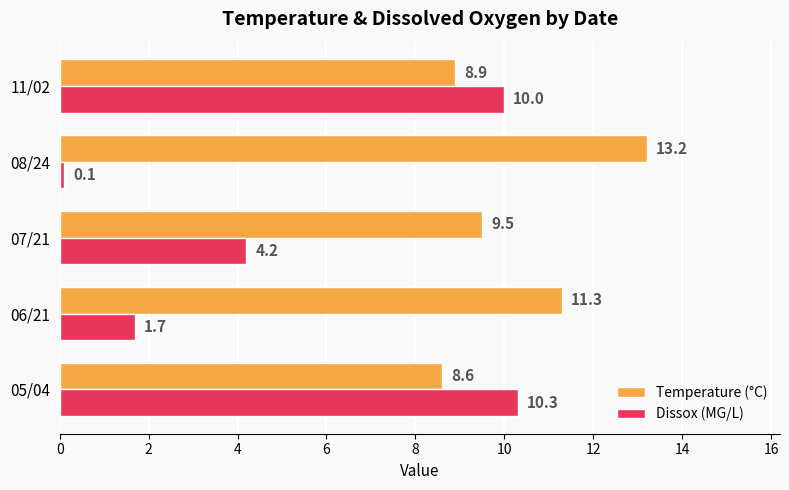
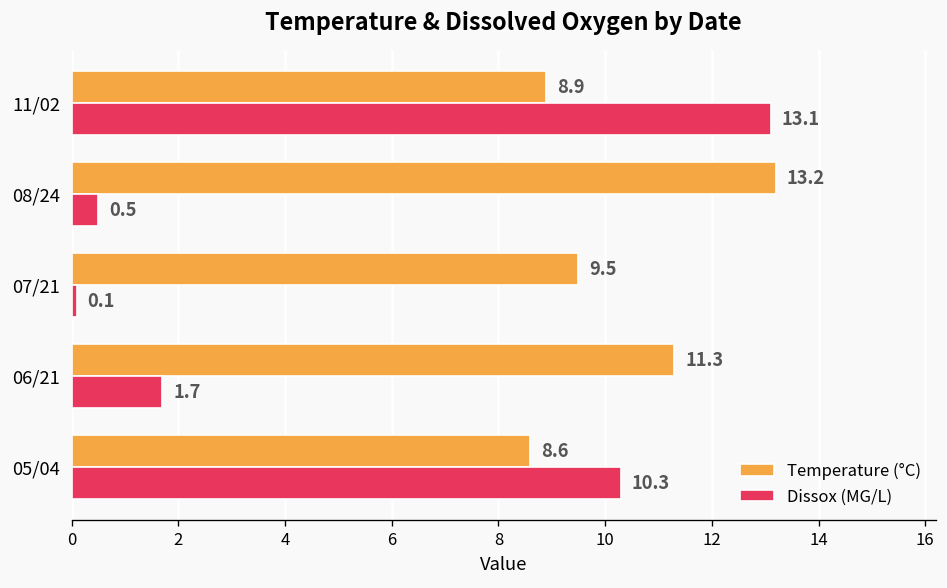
Dissox (MG/L), 11/02: 10.0 -> 13.1
Dissox (MG/L), 08/24: 0.1 -> 0.5
Dissox (MG/L), 07/21: 4.2 -> 0.1
